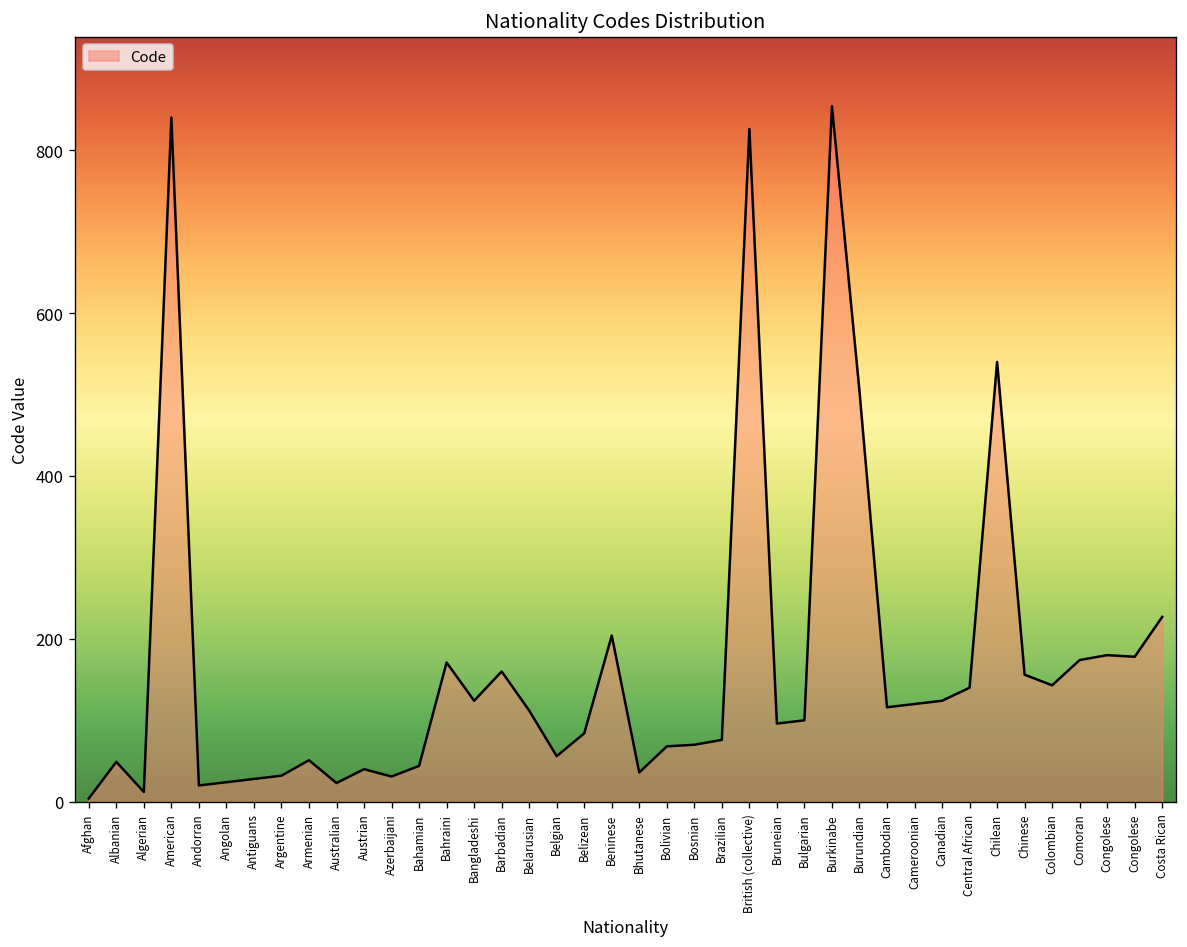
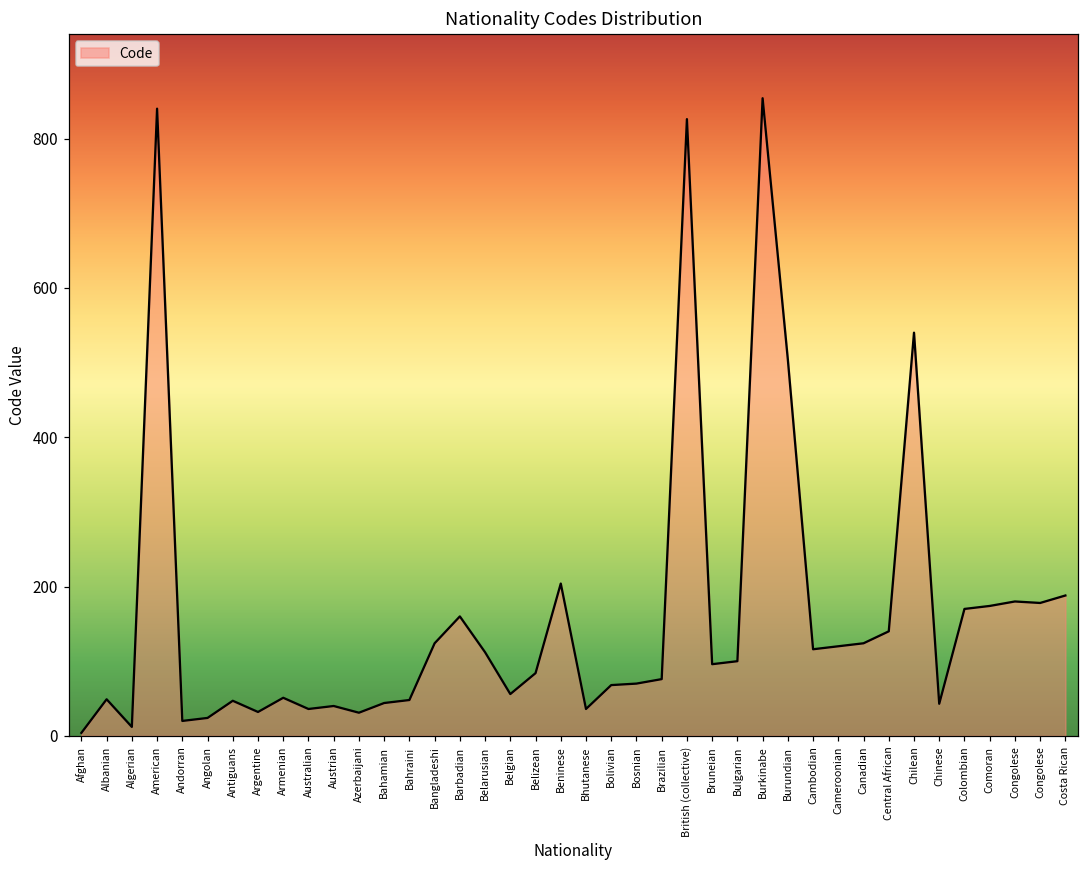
Antiguans: 30 -> 50
Australian: 20 -> 40
Bahraini: 170 -> 50
Chinese: 160 -> 40
Colombian: 140 -> 170
Costa Rican: 230 -> 190
